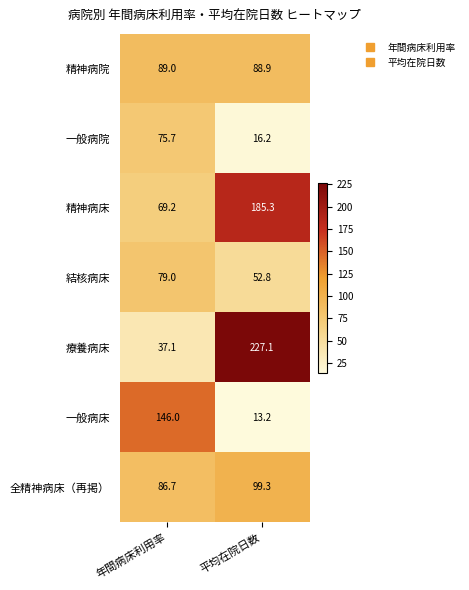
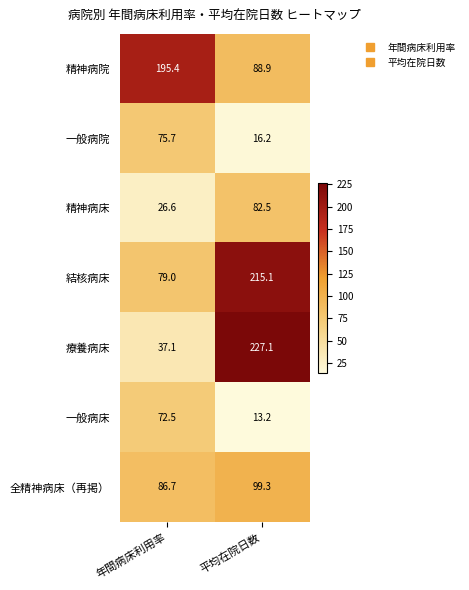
精神病院, 年間病床利用率: 89.0 -> 195.4
精神病床, 年間病床利用率: 69.2 -> 26.6
精神病床, 平均在院日数: 185.3 -> 82.5
結核病床, 平均在院日数: 52.8 -> 215.1
一般病床, 年間病床利用率: 146.0 -> 72.5
